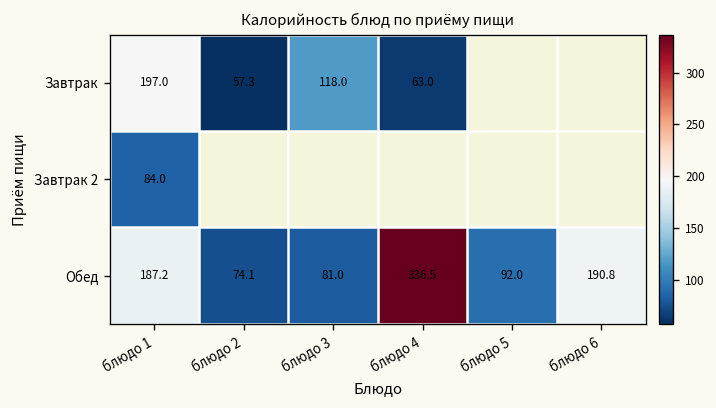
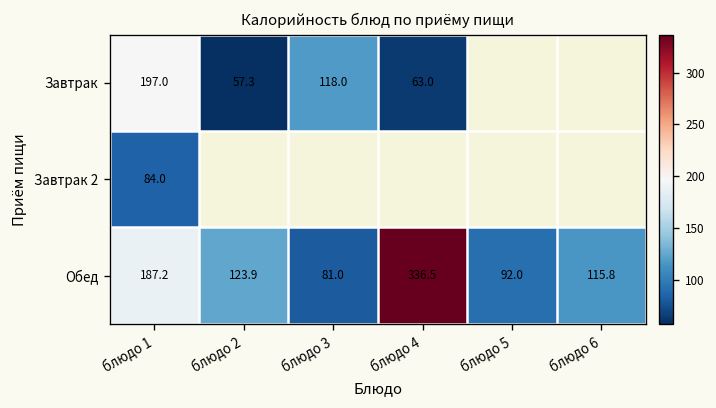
Обед, блюдо 2: 74.1 -> 123.9
Обед, блюдо 6: 190.8 -> 115.8
